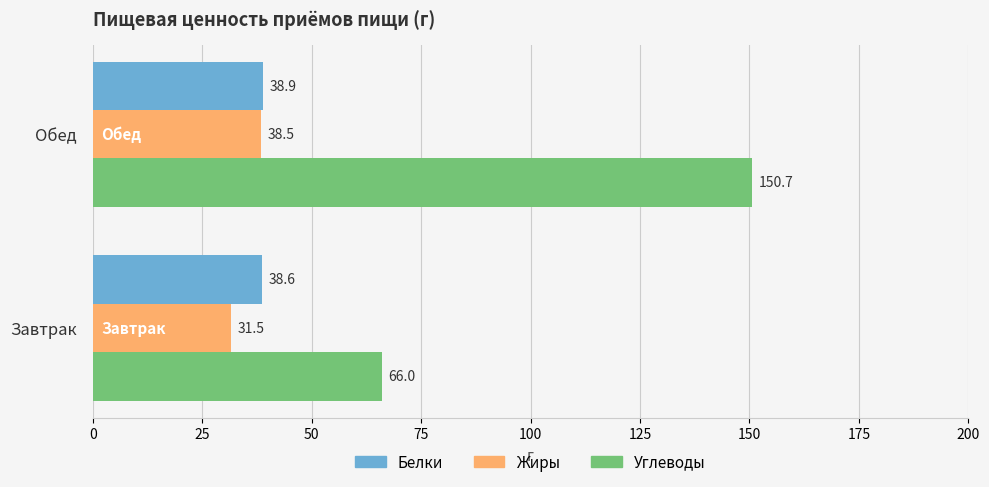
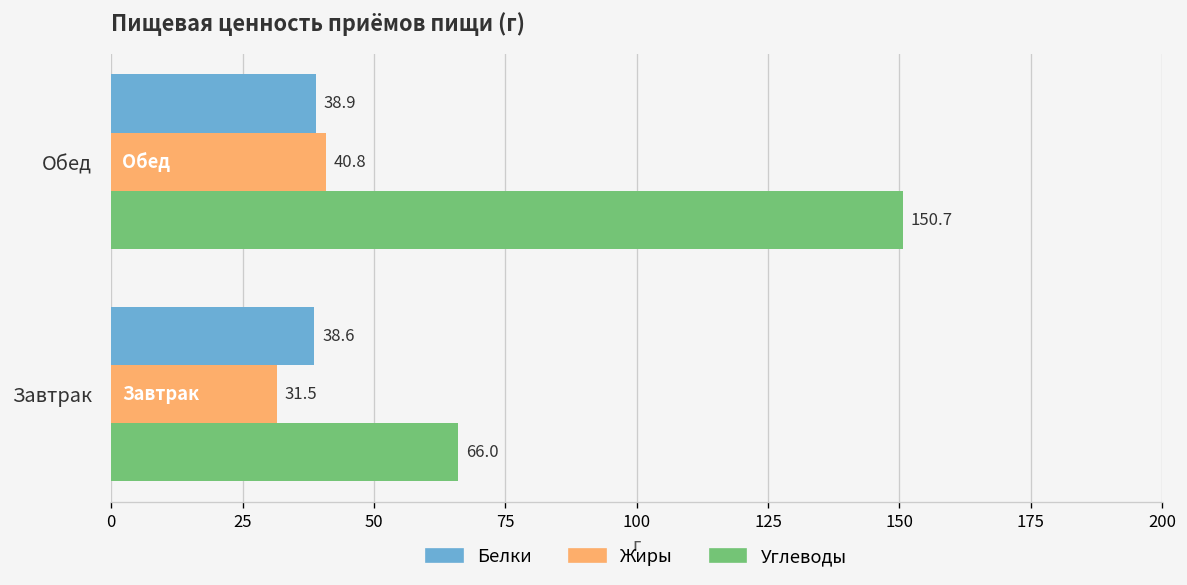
Жиры, Обед: 38.5 -> 40.8
